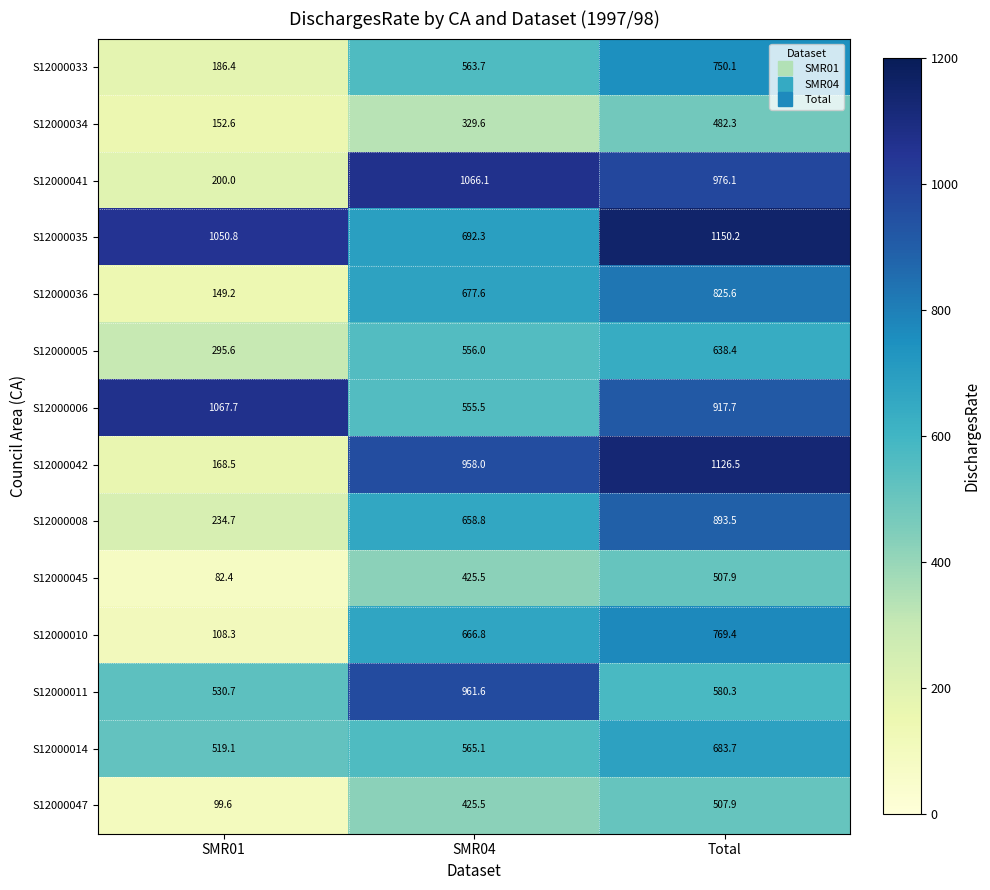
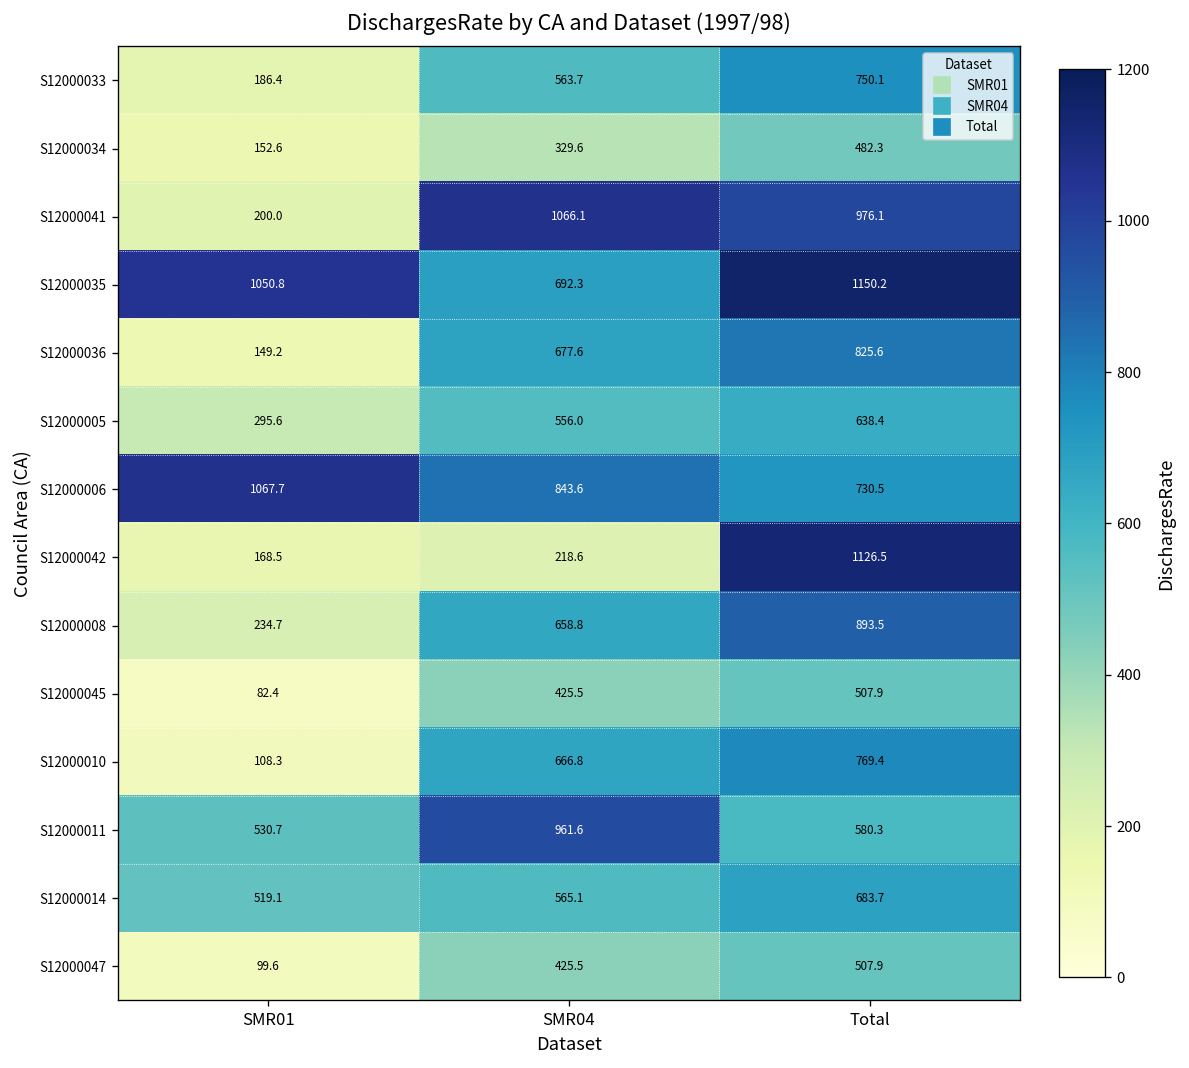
S12000006, SMR04: 555.5 -> 843.6
S12000006, Total: 917.7 -> 730.5
S12000042, SMR04: 958.0 -> 218.6
